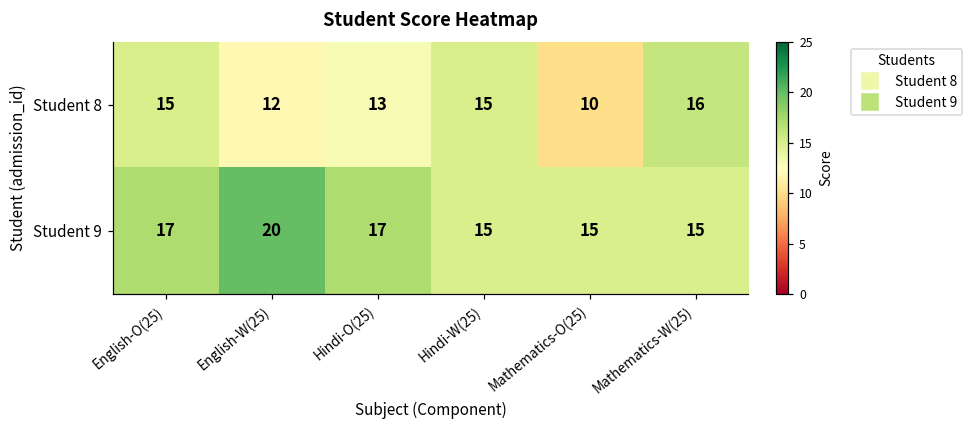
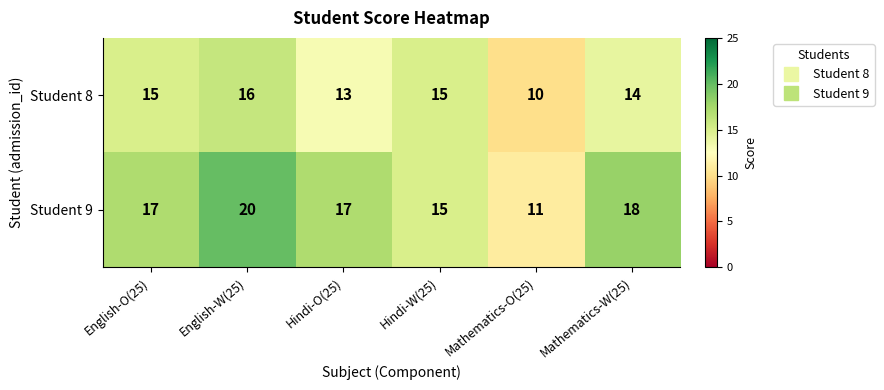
Student 8, English-W(25): 12 -> 16
Student 8, Mathematics-W(25): 16 -> 14
Student 9, Mathematics-O(25): 15 -> 11
Student 9, Mathematics-W(25): 15 -> 18
